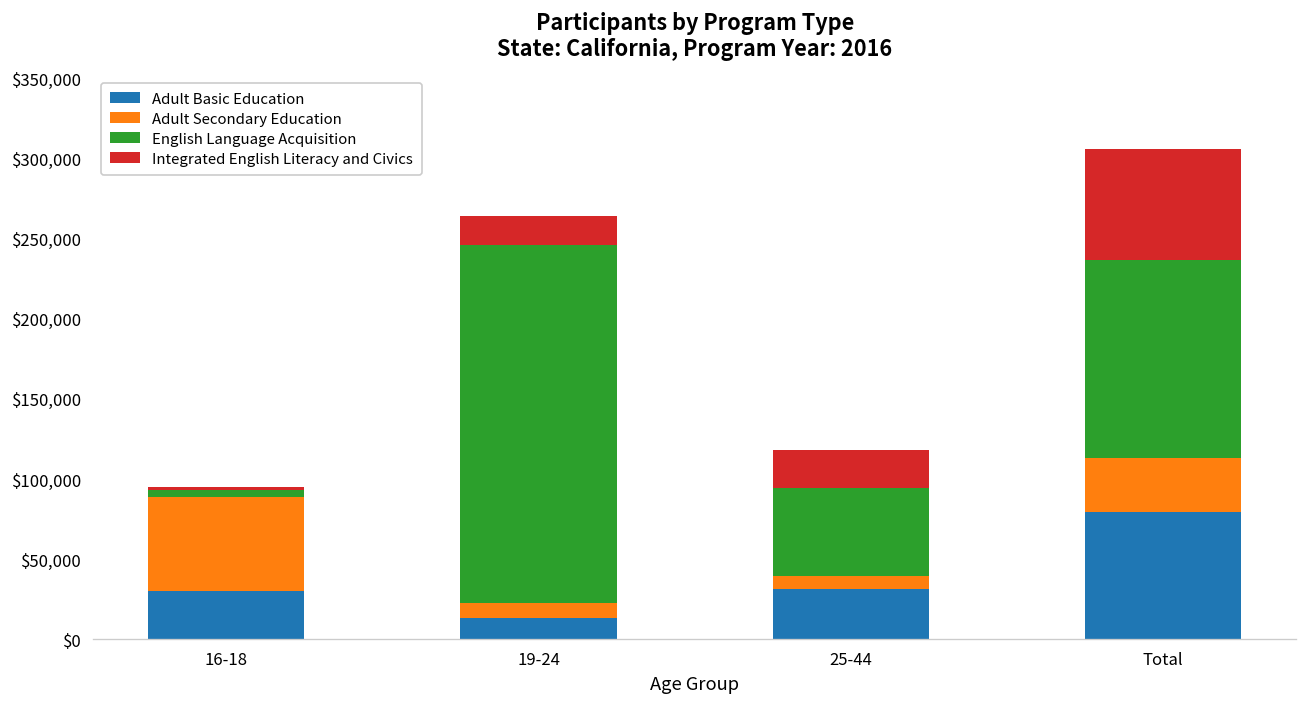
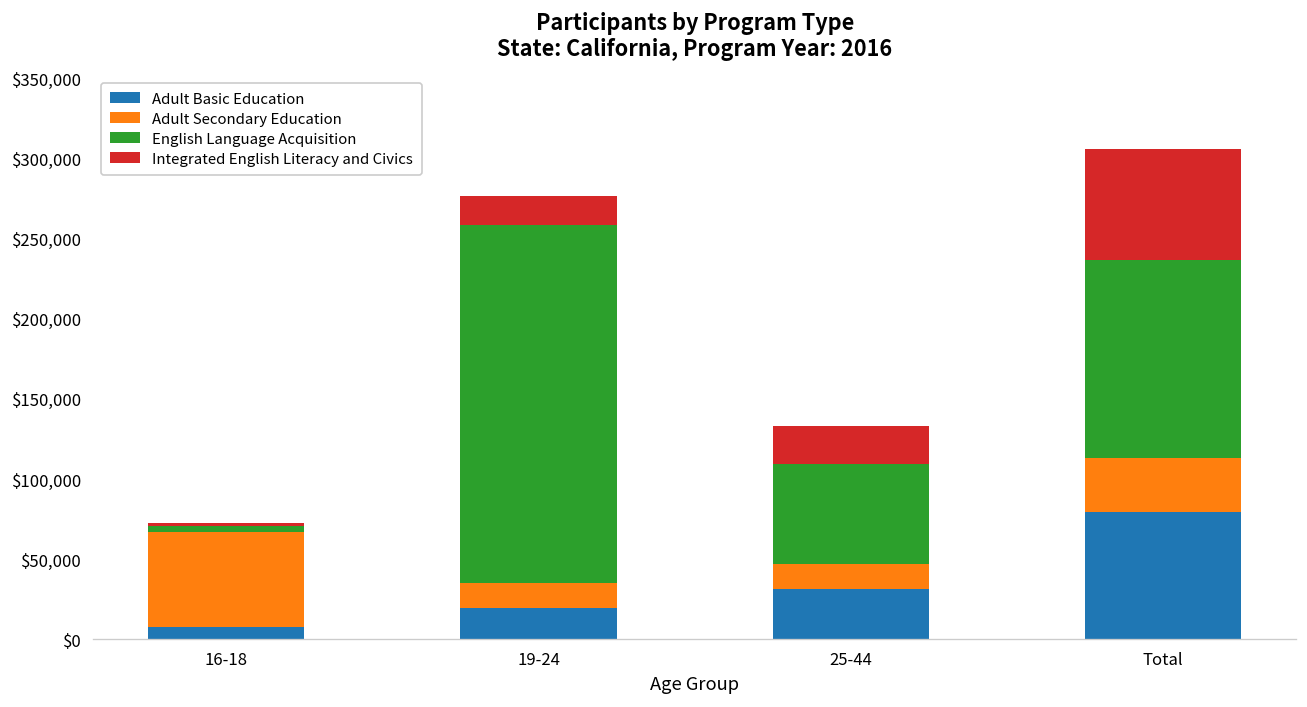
Adult Basic Education, 16-18: $30,000 -> $8,000
Adult Basic Education, 19-24: $13,000 -> $19,000
Adult Secondary Education, 19-24: $10,000 -> $16,000
Adult Secondary Education, 25-44: $8,000 -> $16,000
English Language Acquisition, 25-44: $55,000 -> $62,000
